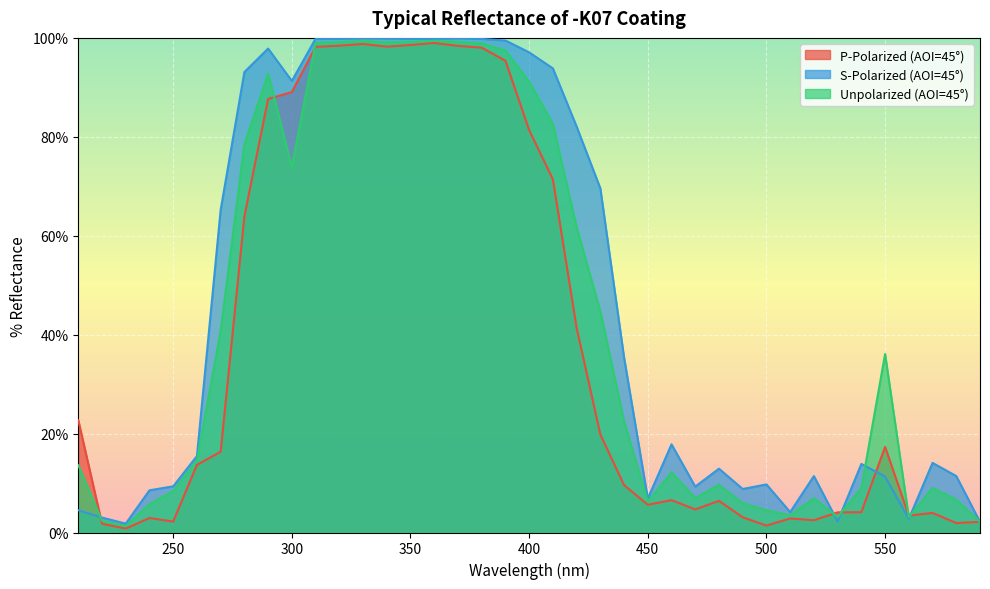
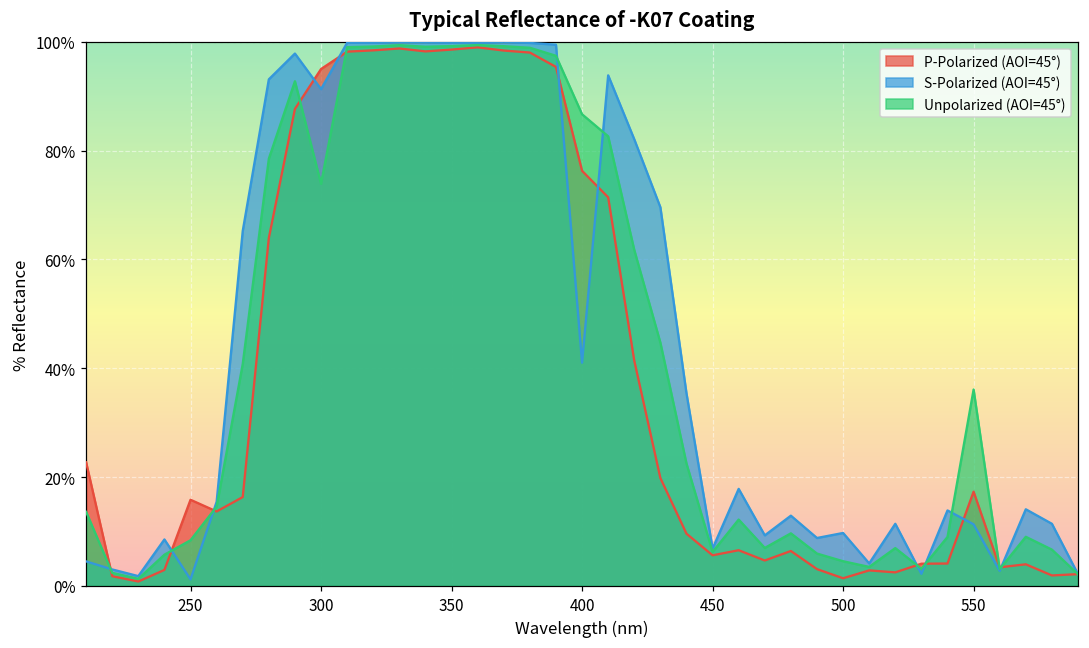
P-Polarized (AOI=45°), 250: 2% -> 16%
S-Polarized (AOI=45°), 250: 9% -> 1%
P-Polarized (AOI=45°), 300: 89% -> 95%
P-Polarized (AOI=45°), 400: 81% -> 76%
S-Polarized (AOI=45°), 400: 97% -> 41%
Unpolarized (AOI=45°), 400: 91% -> 87%
